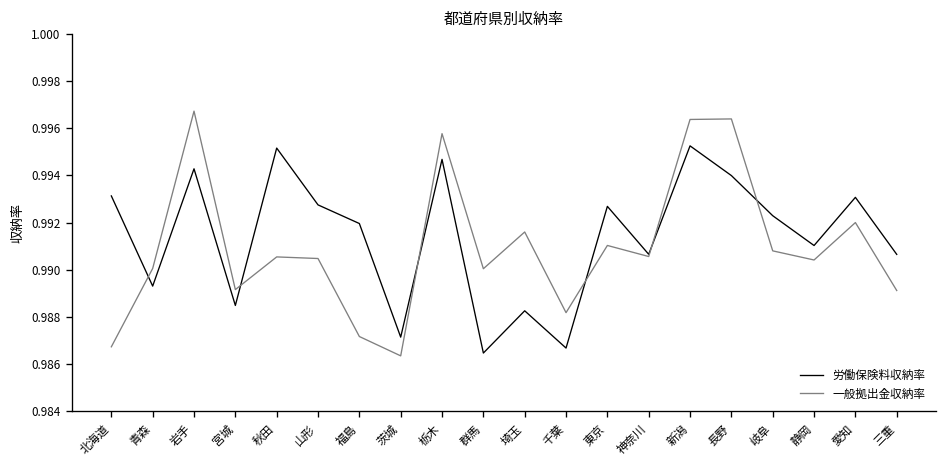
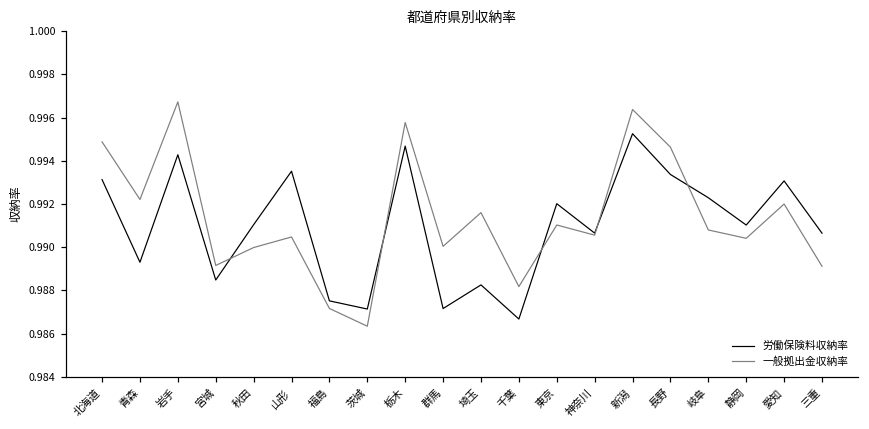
一般拠出金収納率, 北海道: 0.9867 -> 0.9949
一般拠出金収納率, 青森: 0.9900 -> 0.9922
労働保険料収納率, 秋田: 0.9952 -> 0.9910
一般拠出金収納率, 秋田: 0.9905 -> 0.9900
労働保険料収納率, 山形: 0.9927 -> 0.9935
労働保険料収納率, 福島: 0.9920 -> 0.9875
労働保険料収納率, 群馬: 0.9865 -> 0.9872
労働保険料収納率, 東京: 0.9927 -> 0.9920
労働保険料収納率, 長野: 0.9940 -> 0.9934
一般拠出金収納率, 長野: 0.9964 -> 0.9946
